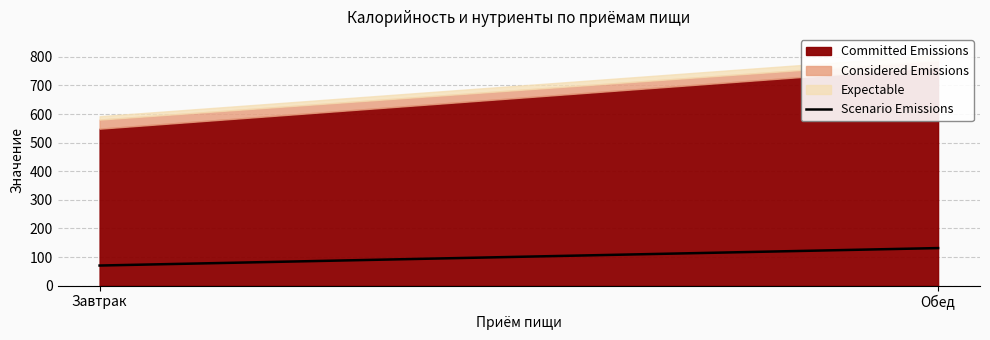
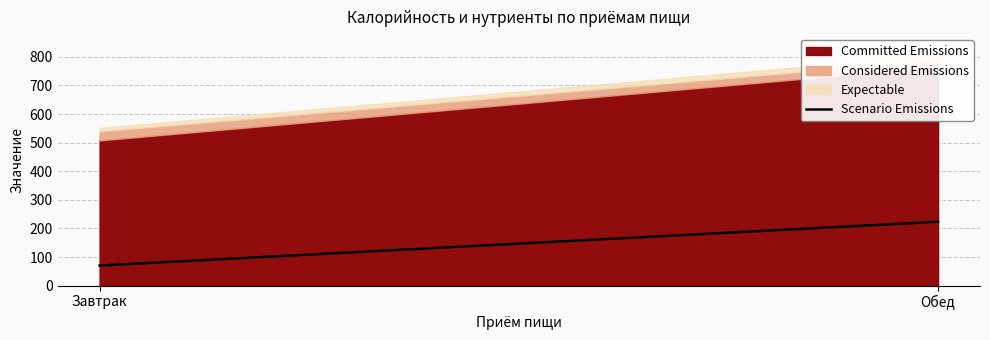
Committed Emissions, Завтрак: 550 -> 510
Scenario Emissions, Обед: 130 -> 220
